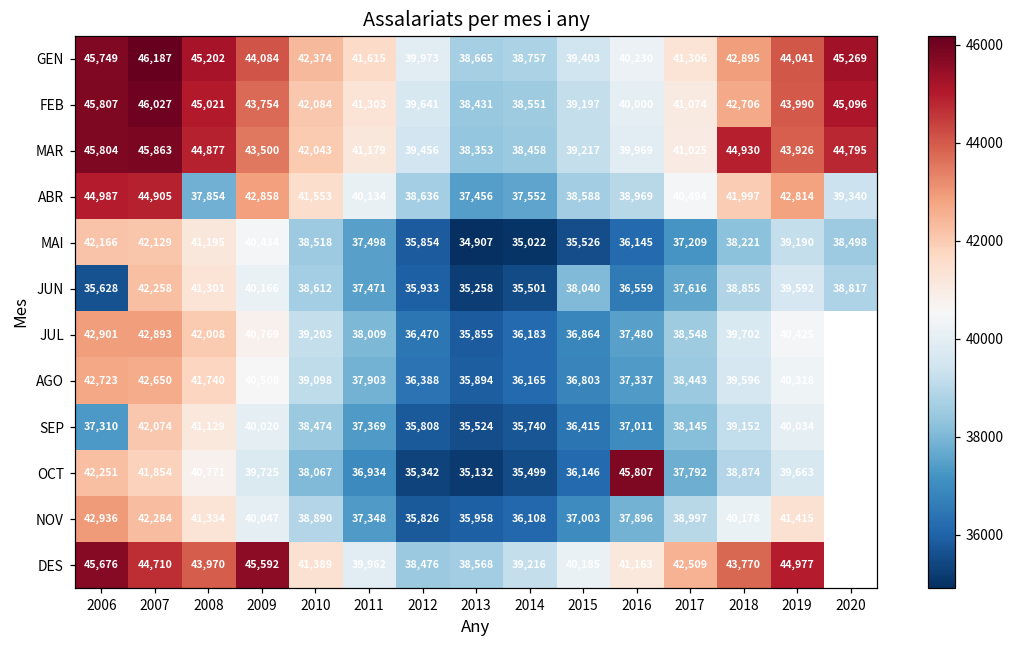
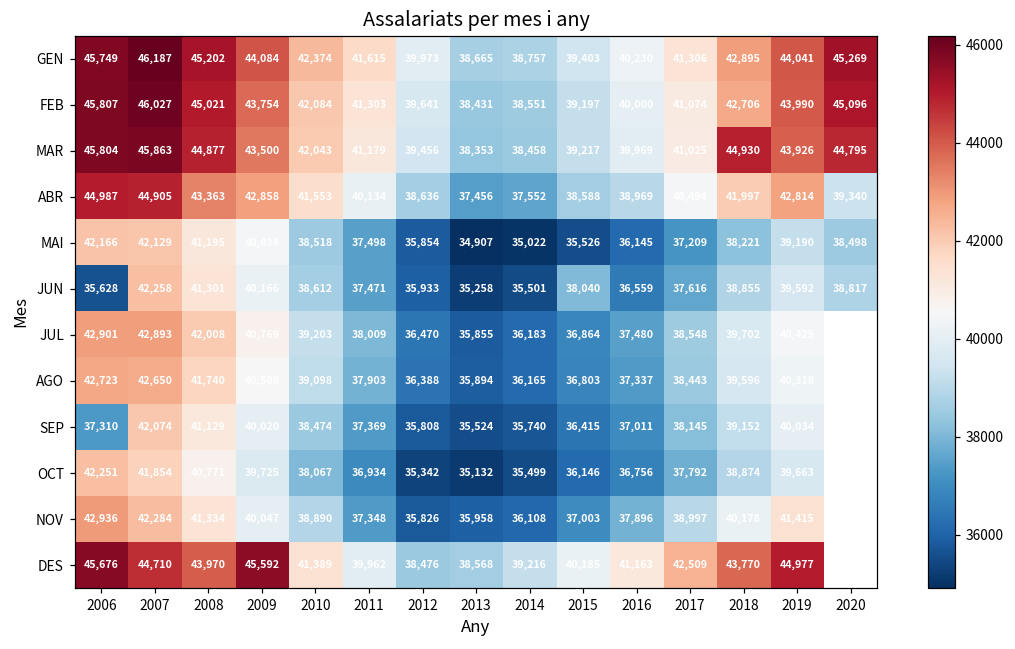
ABR, 2008: 37,854 -> 43,363
OCT, 2016: 45,807 -> 36,756
